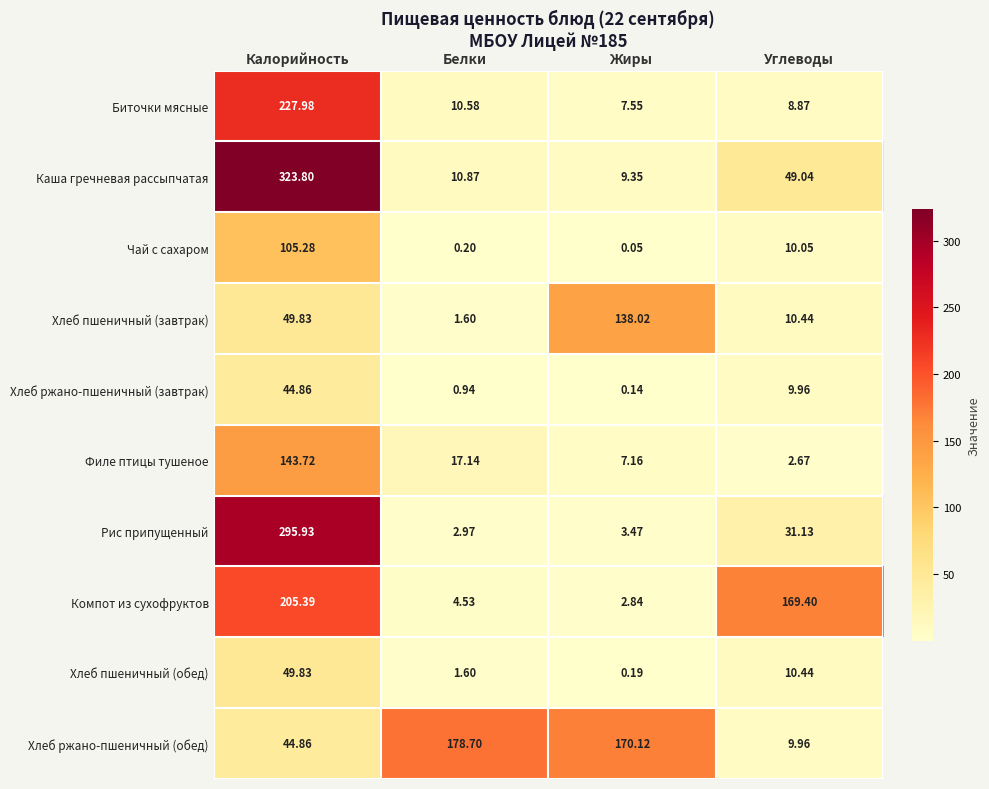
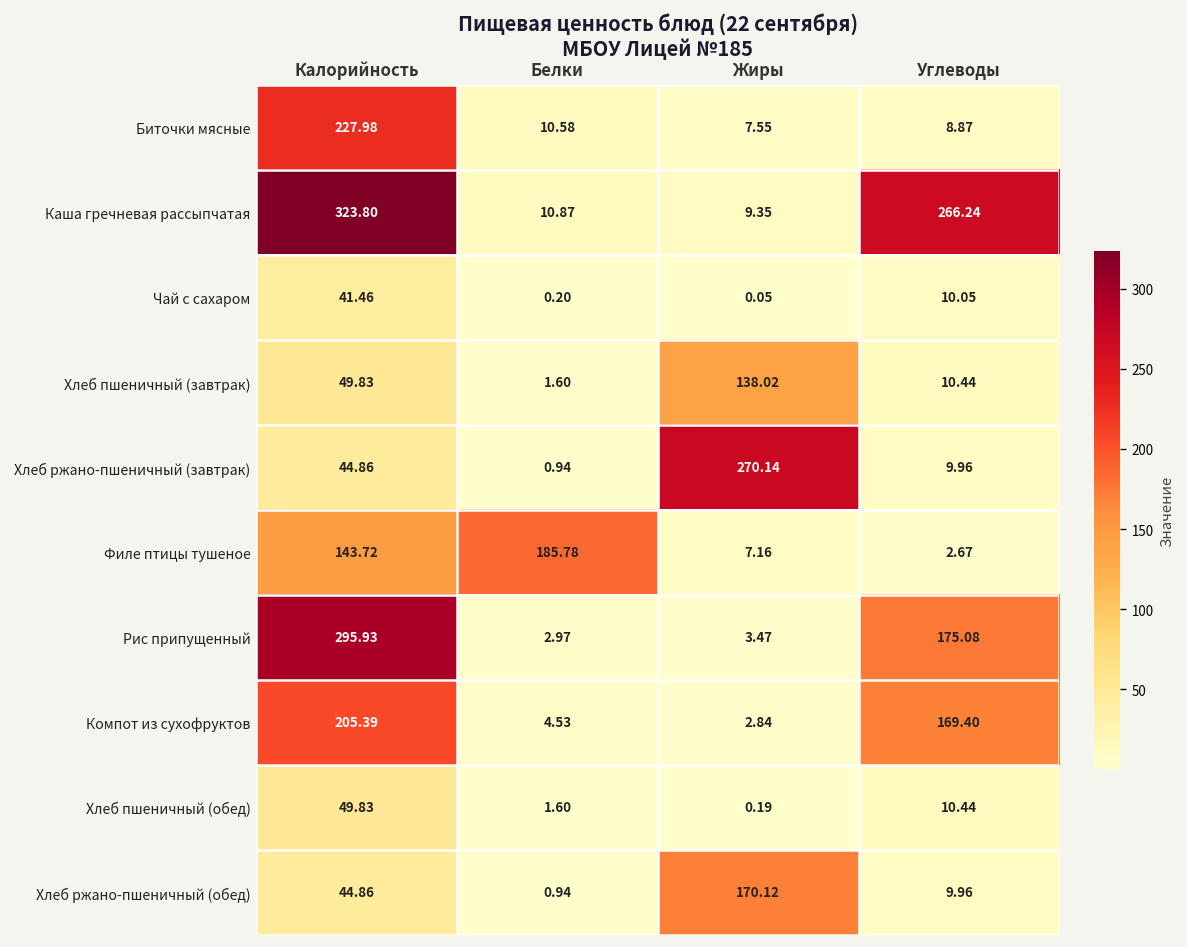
Каша гречневая рассыпчатая, Углеводы: 49.04 -> 266.24
Чай с сахаром, Калорийность: 105.28 -> 41.46
Хлеб ржано-пшеничный (завтрак), Жиры: 0.14 -> 270.14
Филе птицы тушеное, Белки: 17.14 -> 185.78
Рис припущенный, Углеводы: 31.13 -> 175.08
Хлеб ржано-пшеничный (обед), Белки: 178.70 -> 0.94
